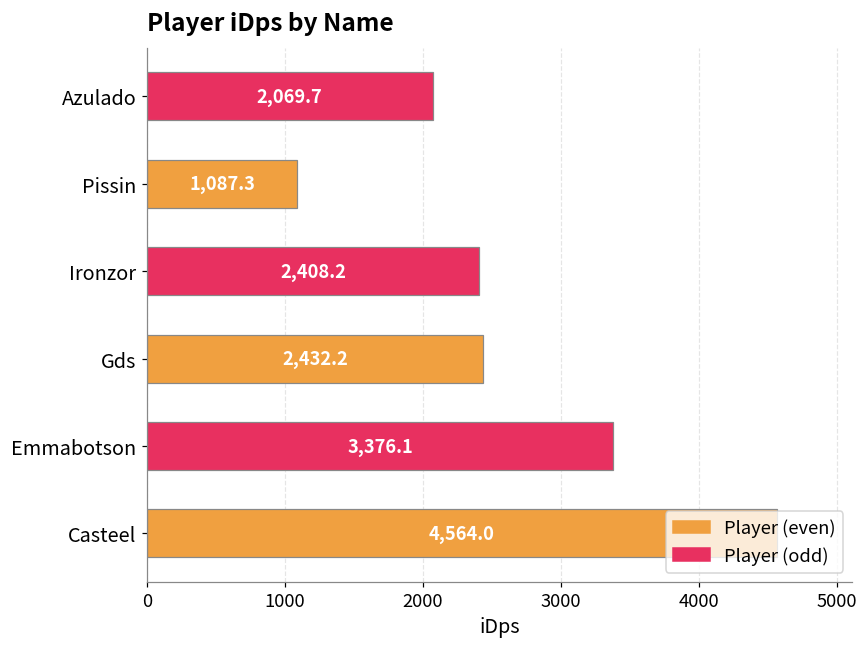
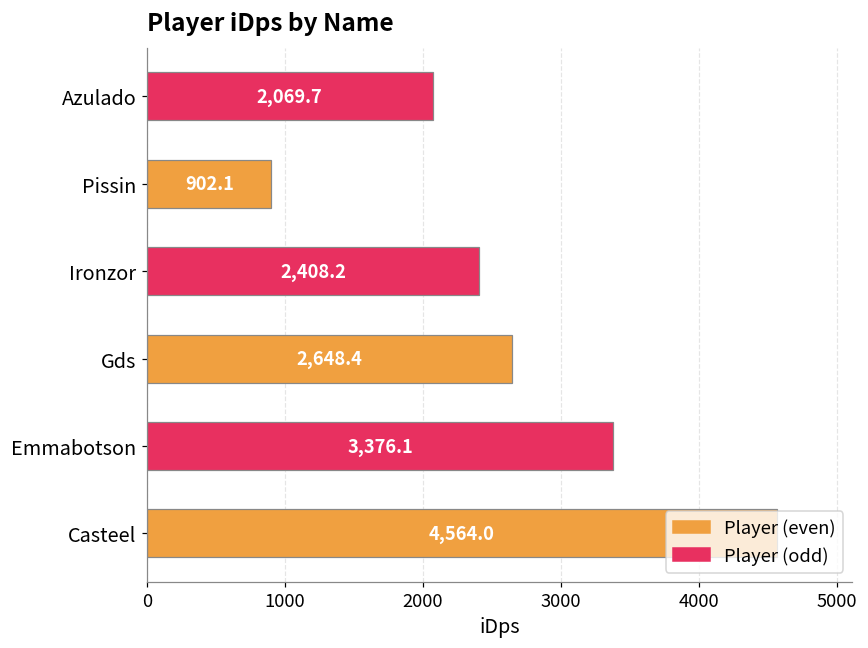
Pissin: 1,087.3 -> 902.1
Gds: 2,432.2 -> 2,648.4
